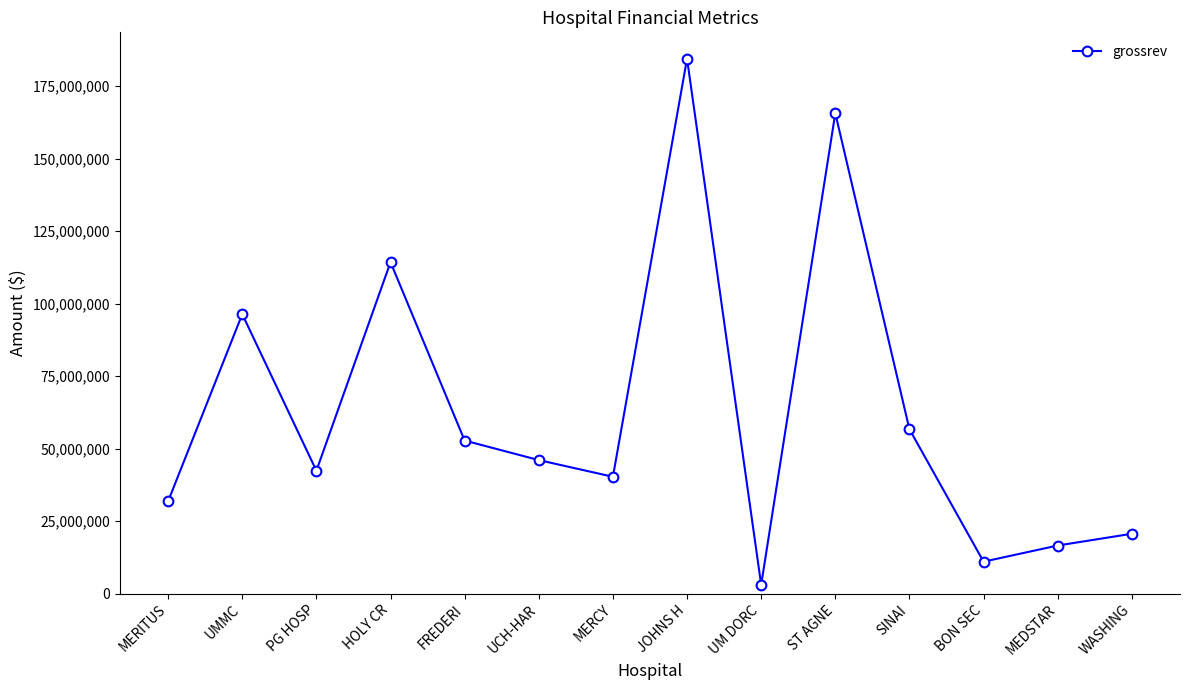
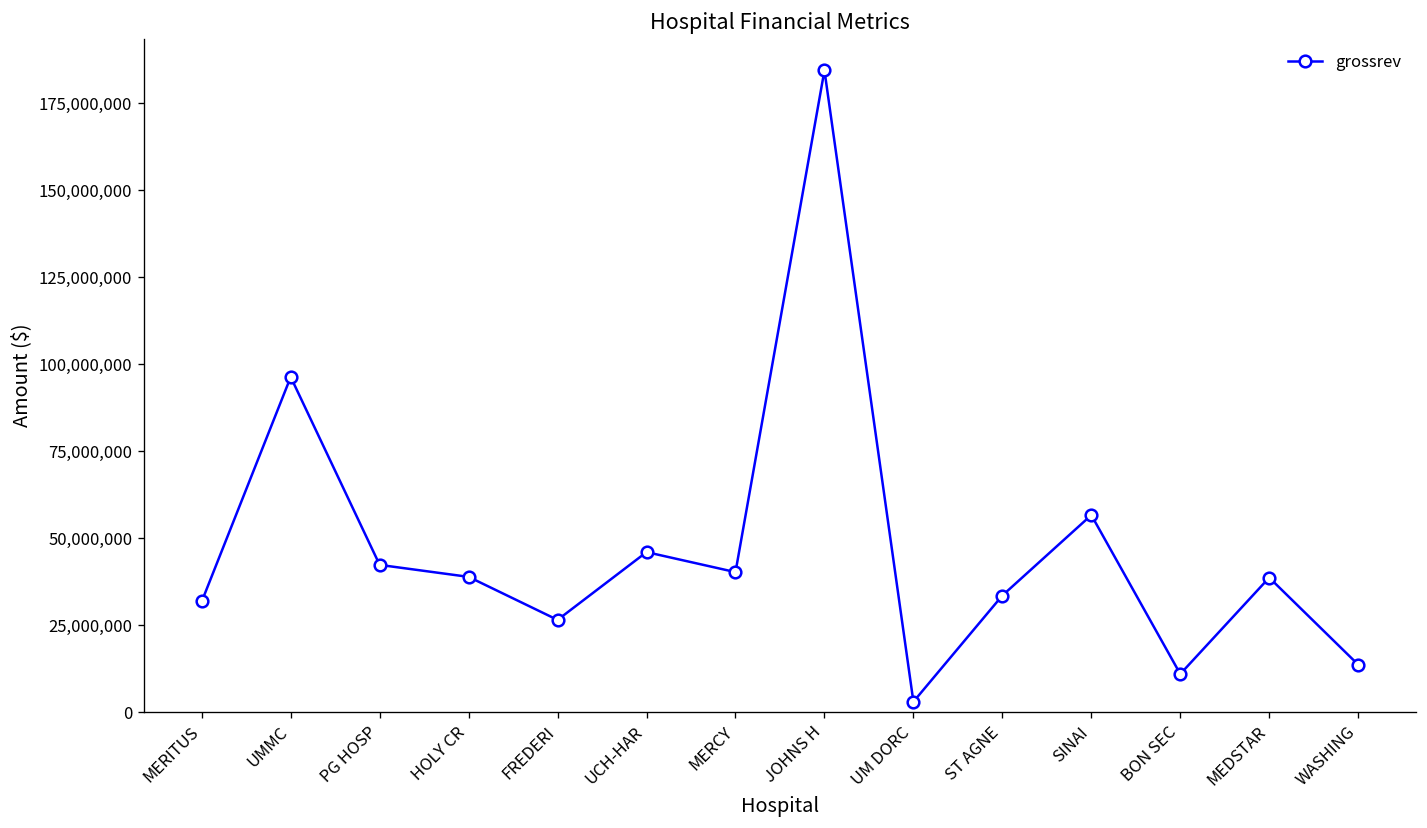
HOLY CR: 114,000,000 -> 39,000,000
FREDERI: 53,000,000 -> 27,000,000
ST AGNE: 166,000,000 -> 34,000,000
MEDSTAR: 17,000,000 -> 39,000,000
WASHING: 21,000,000 -> 14,000,000
